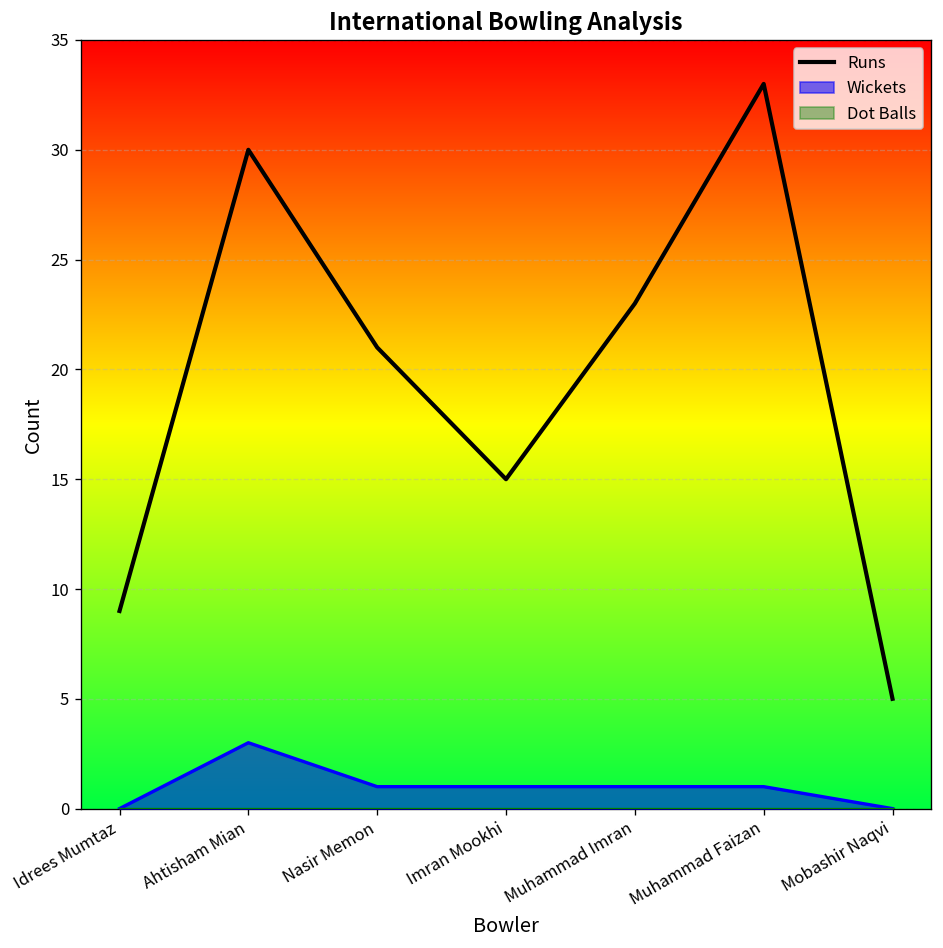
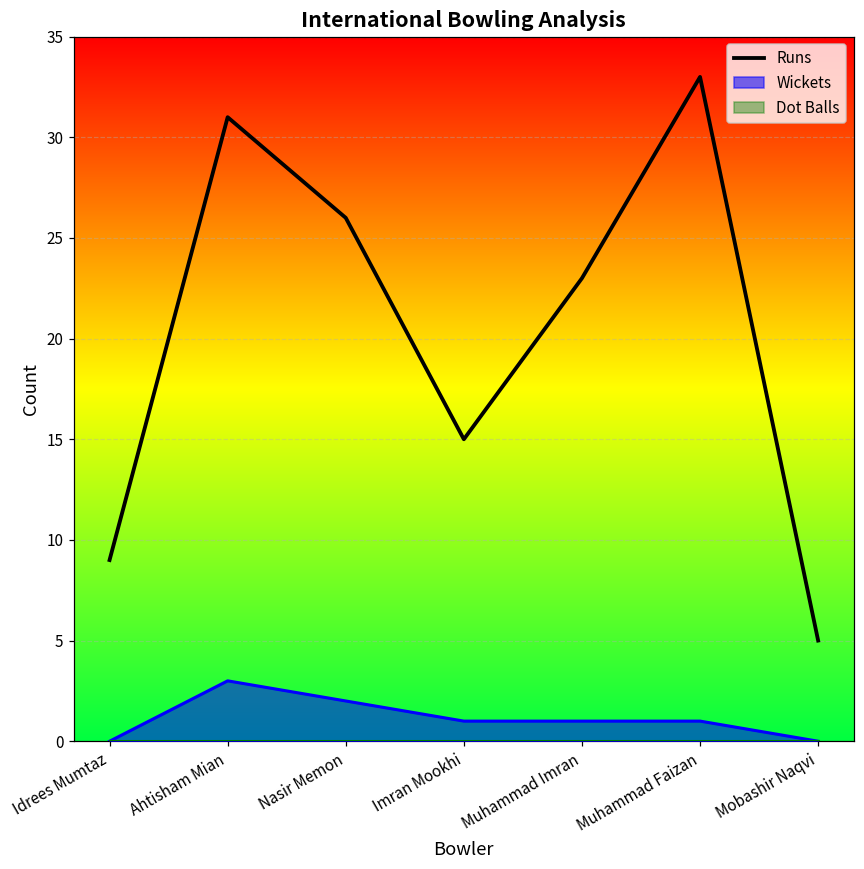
Runs, Ahtisham Mian: 30 -> 31
Runs, Nasir Memon: 21 -> 26
Wickets, Nasir Memon: 1 -> 2
